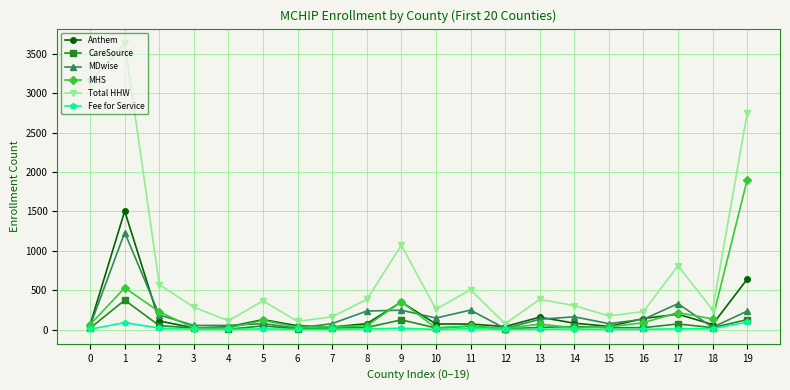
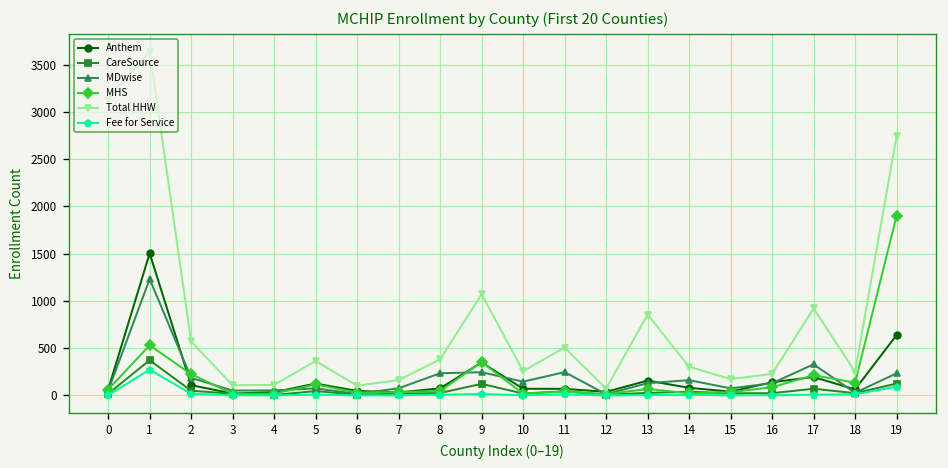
Fee for Service, 1: 100 -> 300
Total HHW, 3: 300 -> 100
Total HHW, 13: 400 -> 900
Total HHW, 17: 800 -> 900
